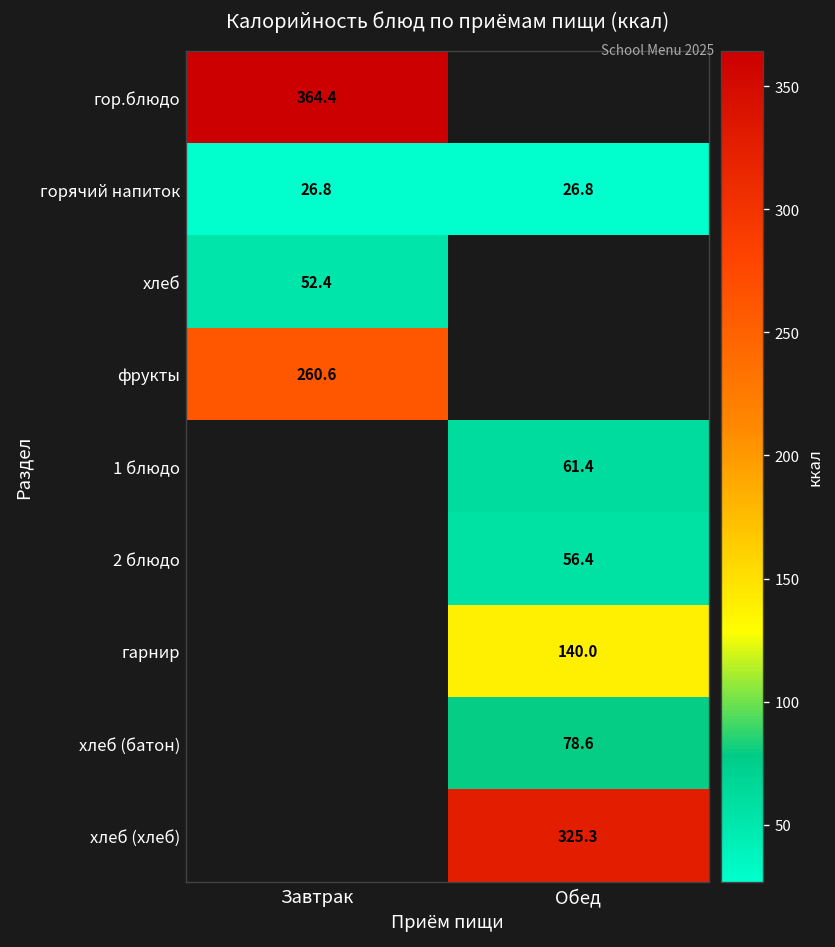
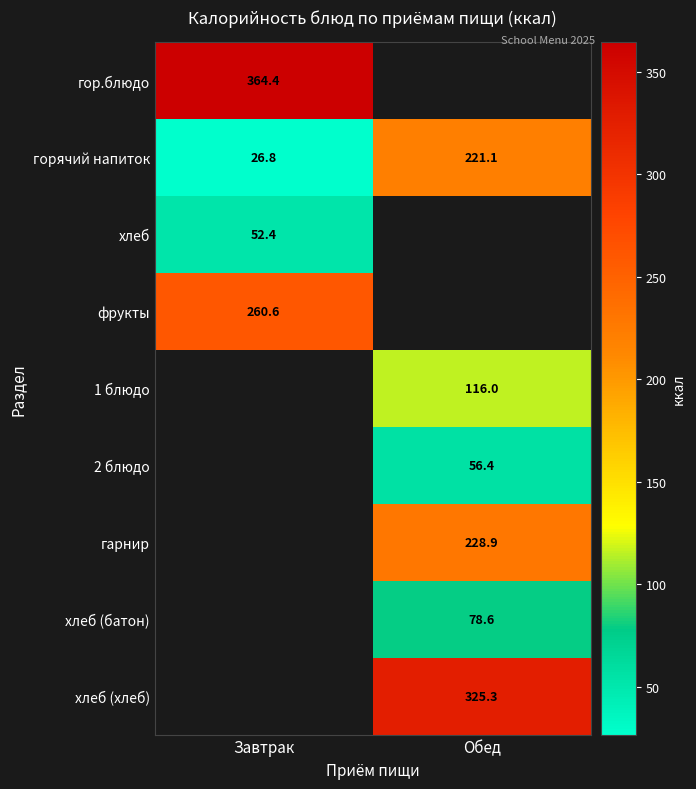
горячий напиток, Обед: 26.8 -> 221.1
1 блюдо, Обед: 61.4 -> 116.0
гарнир, Обед: 140.0 -> 228.9
